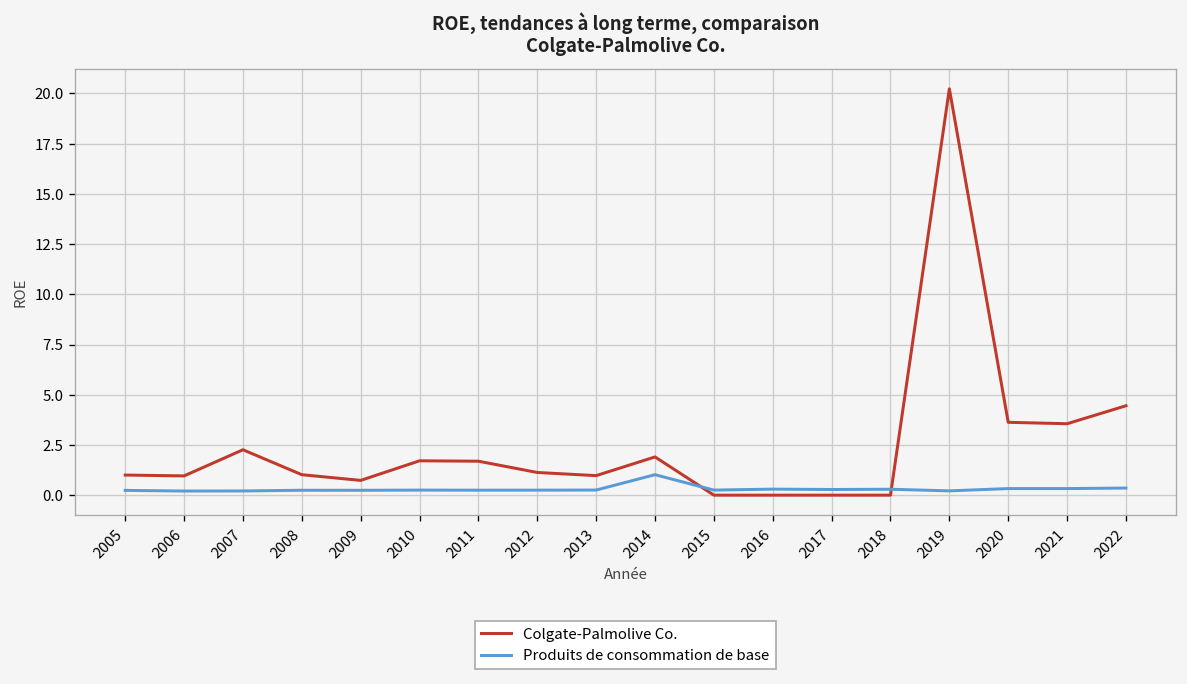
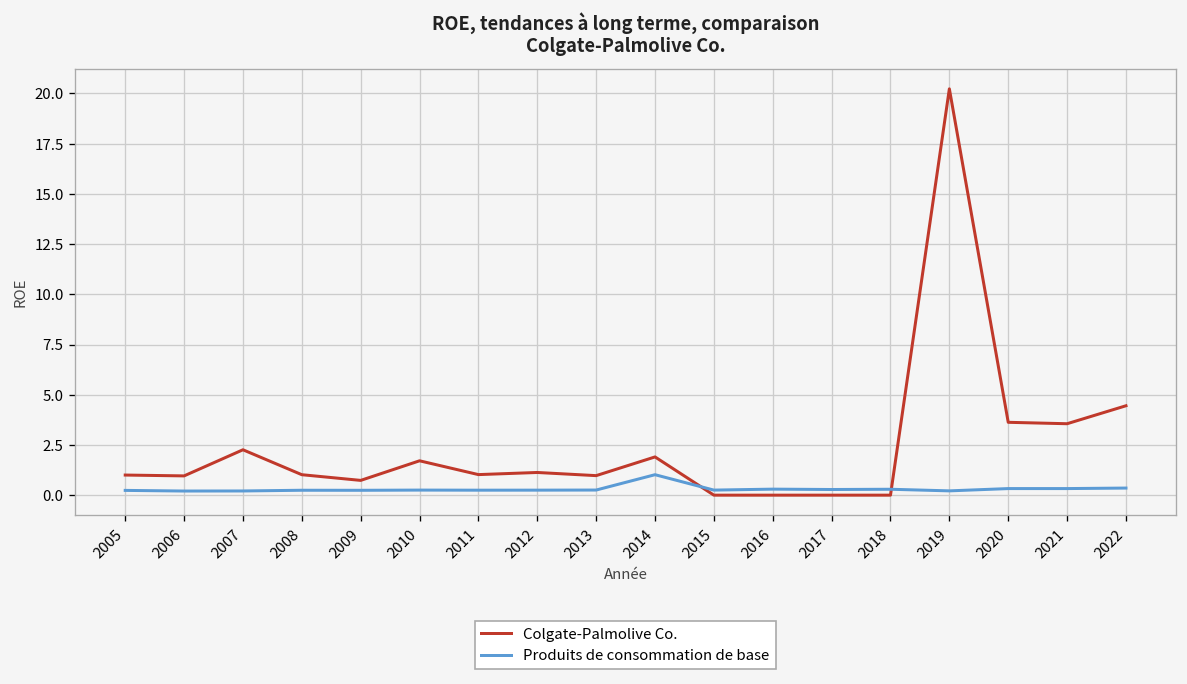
Colgate-Palmolive Co., 2011: 1.7 -> 1.0
